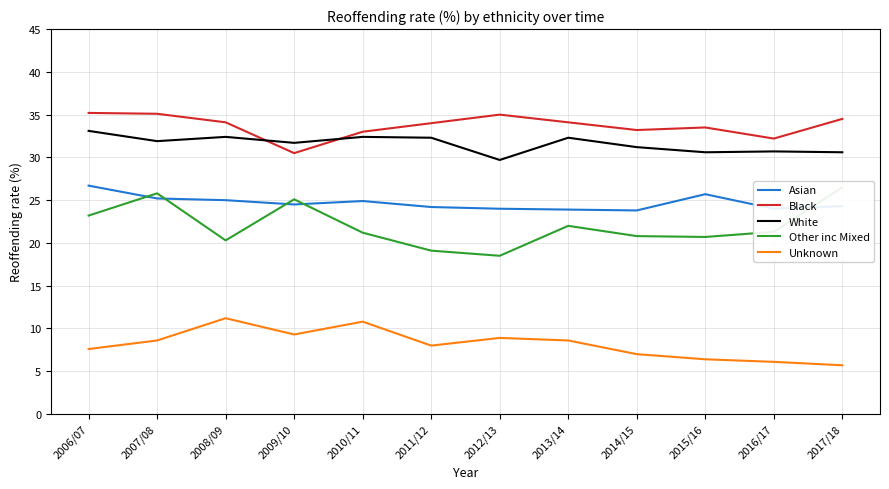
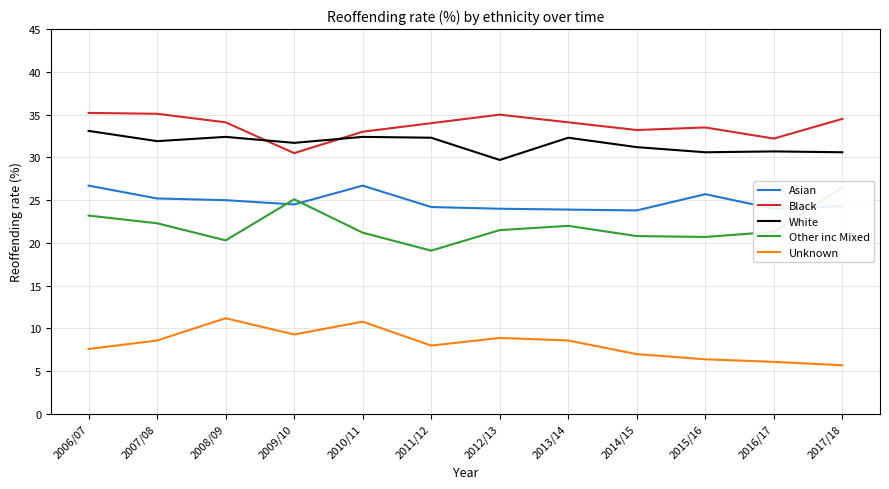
Other inc Mixed, 2007/08: 26 -> 22
Asian, 2010/11: 25 -> 27
Other inc Mixed, 2012/13: 19 -> 22
